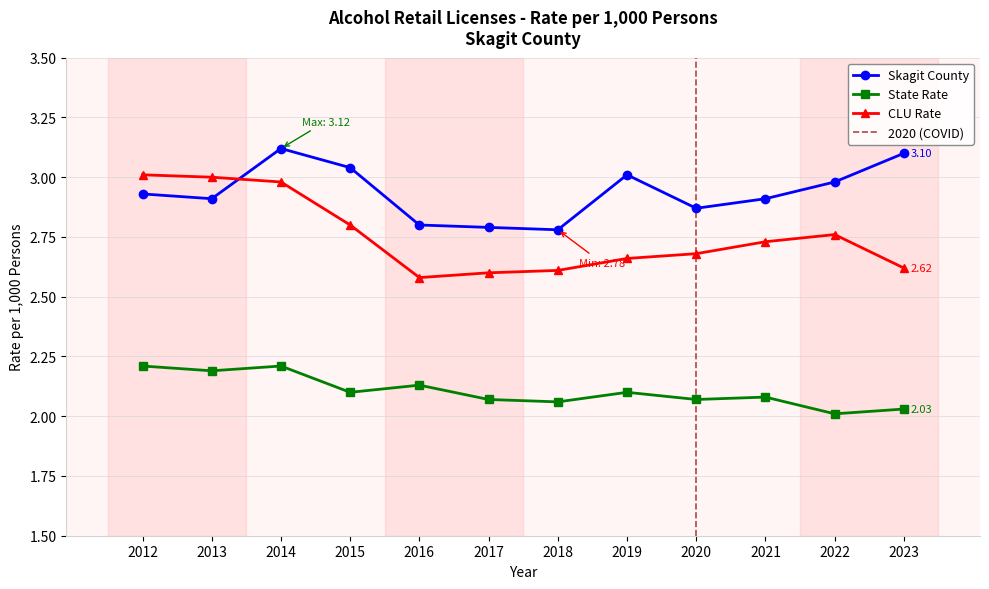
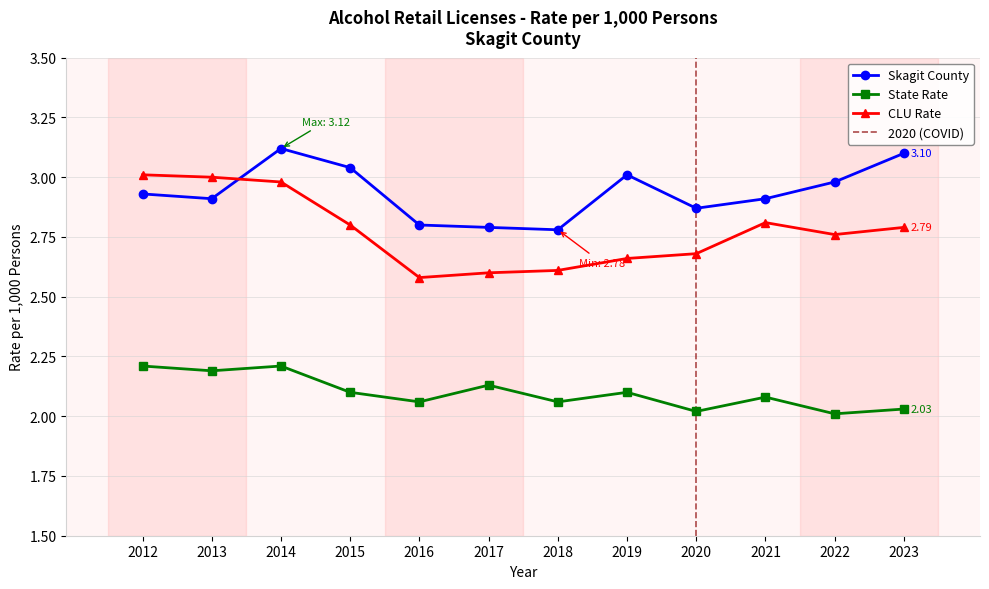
State Rate, 2016: 2.13 -> 2.06
State Rate, 2017: 2.07 -> 2.13
State Rate, 2020: 2.07 -> 2.02
CLU Rate, 2021: 2.73 -> 2.81
CLU Rate, 2023: 2.62 -> 2.79
